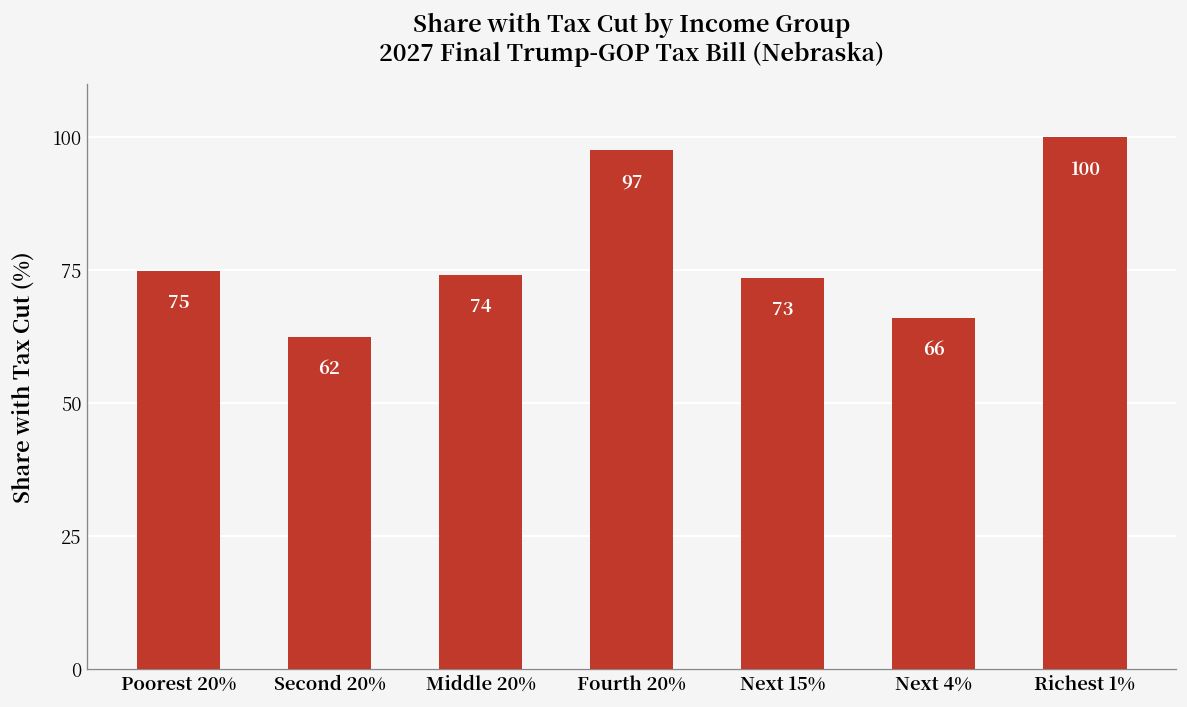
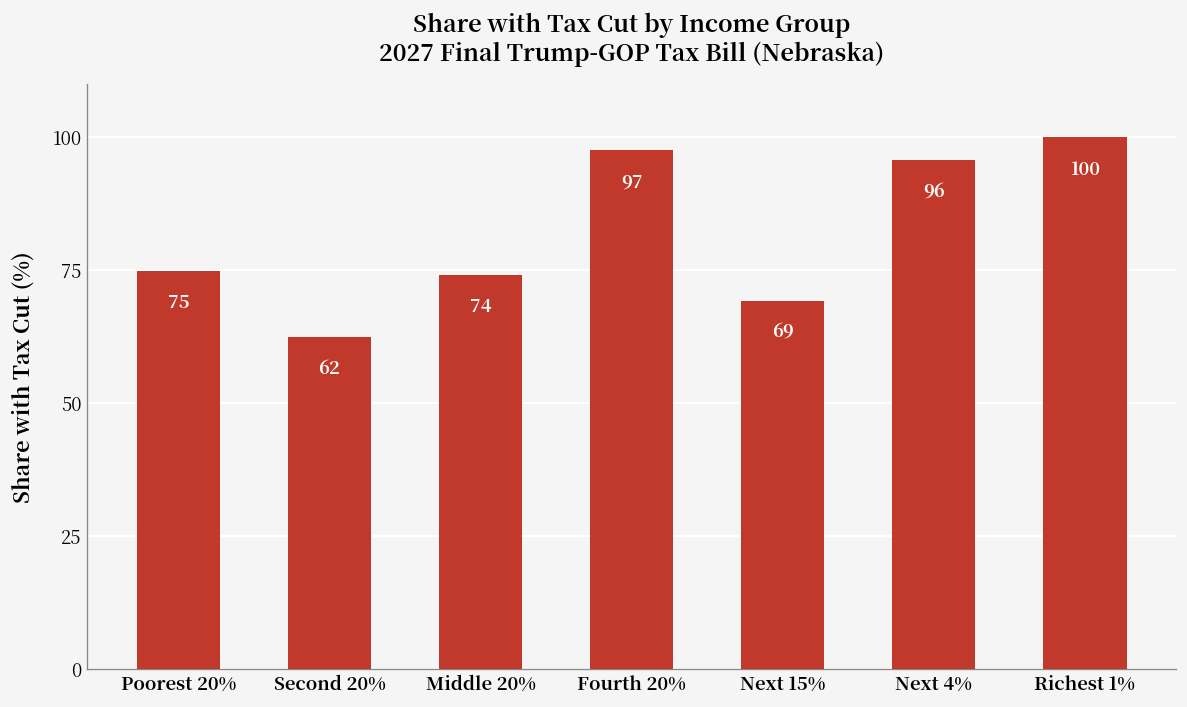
Next 15%: 73 -> 69
Next 4%: 66 -> 96
